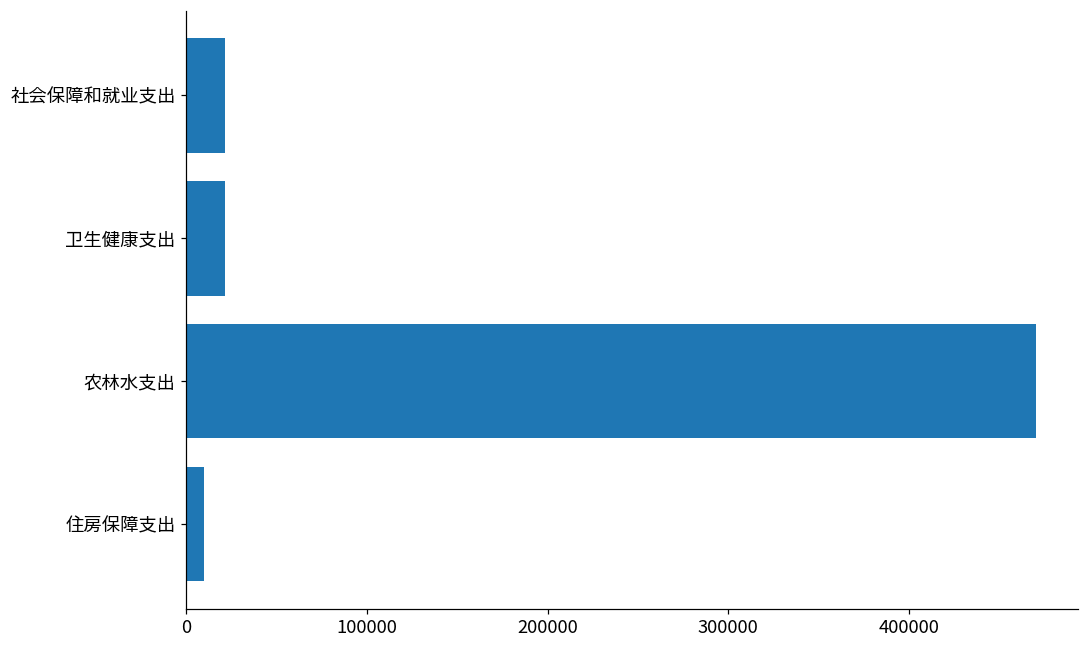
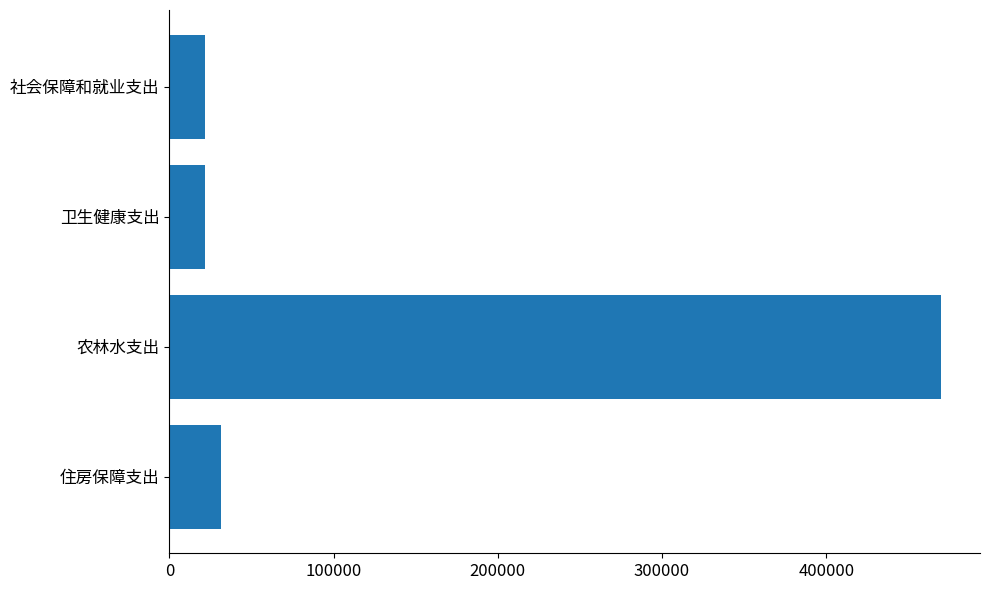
住房保障支出: 10000 -> 31000
